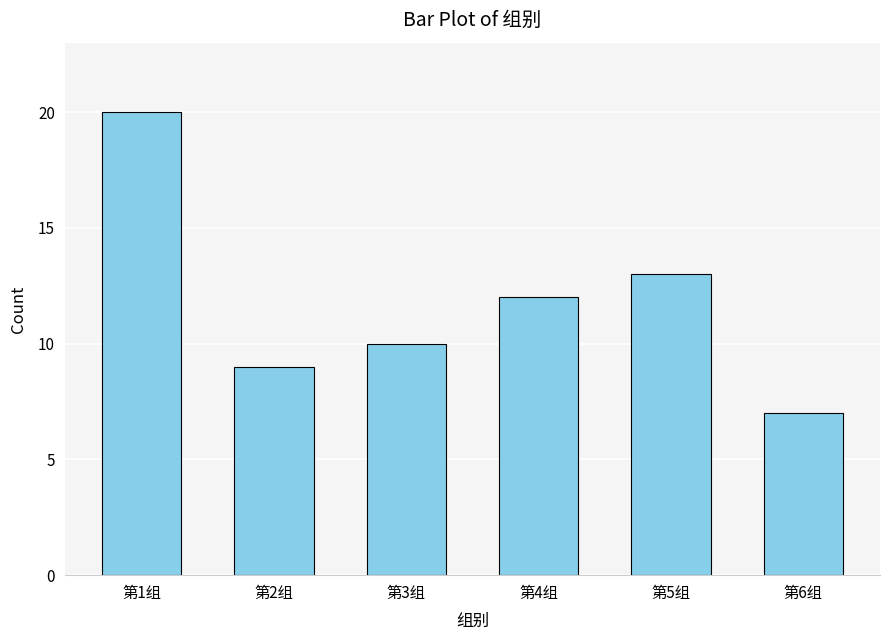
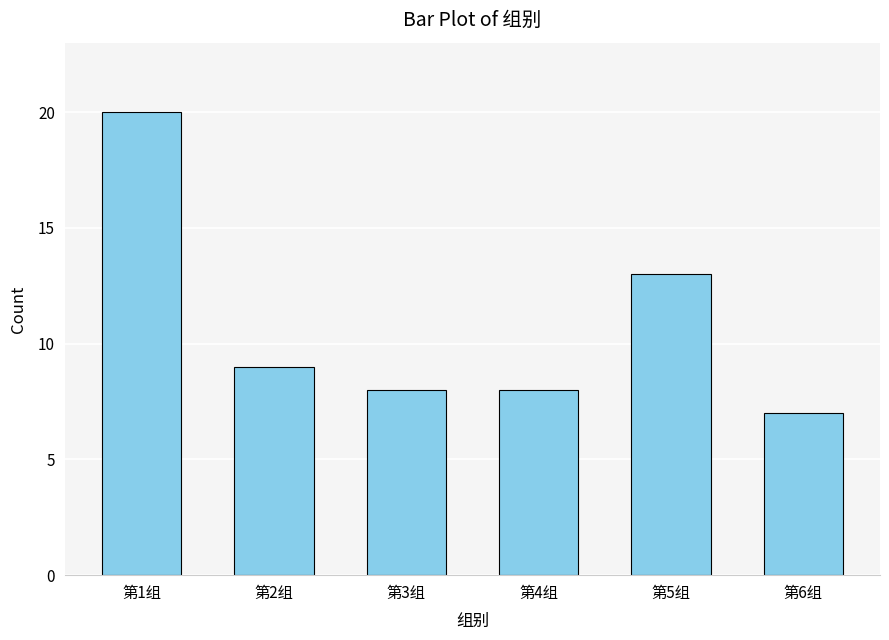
第3组: 10 -> 8
第4组: 12 -> 8
